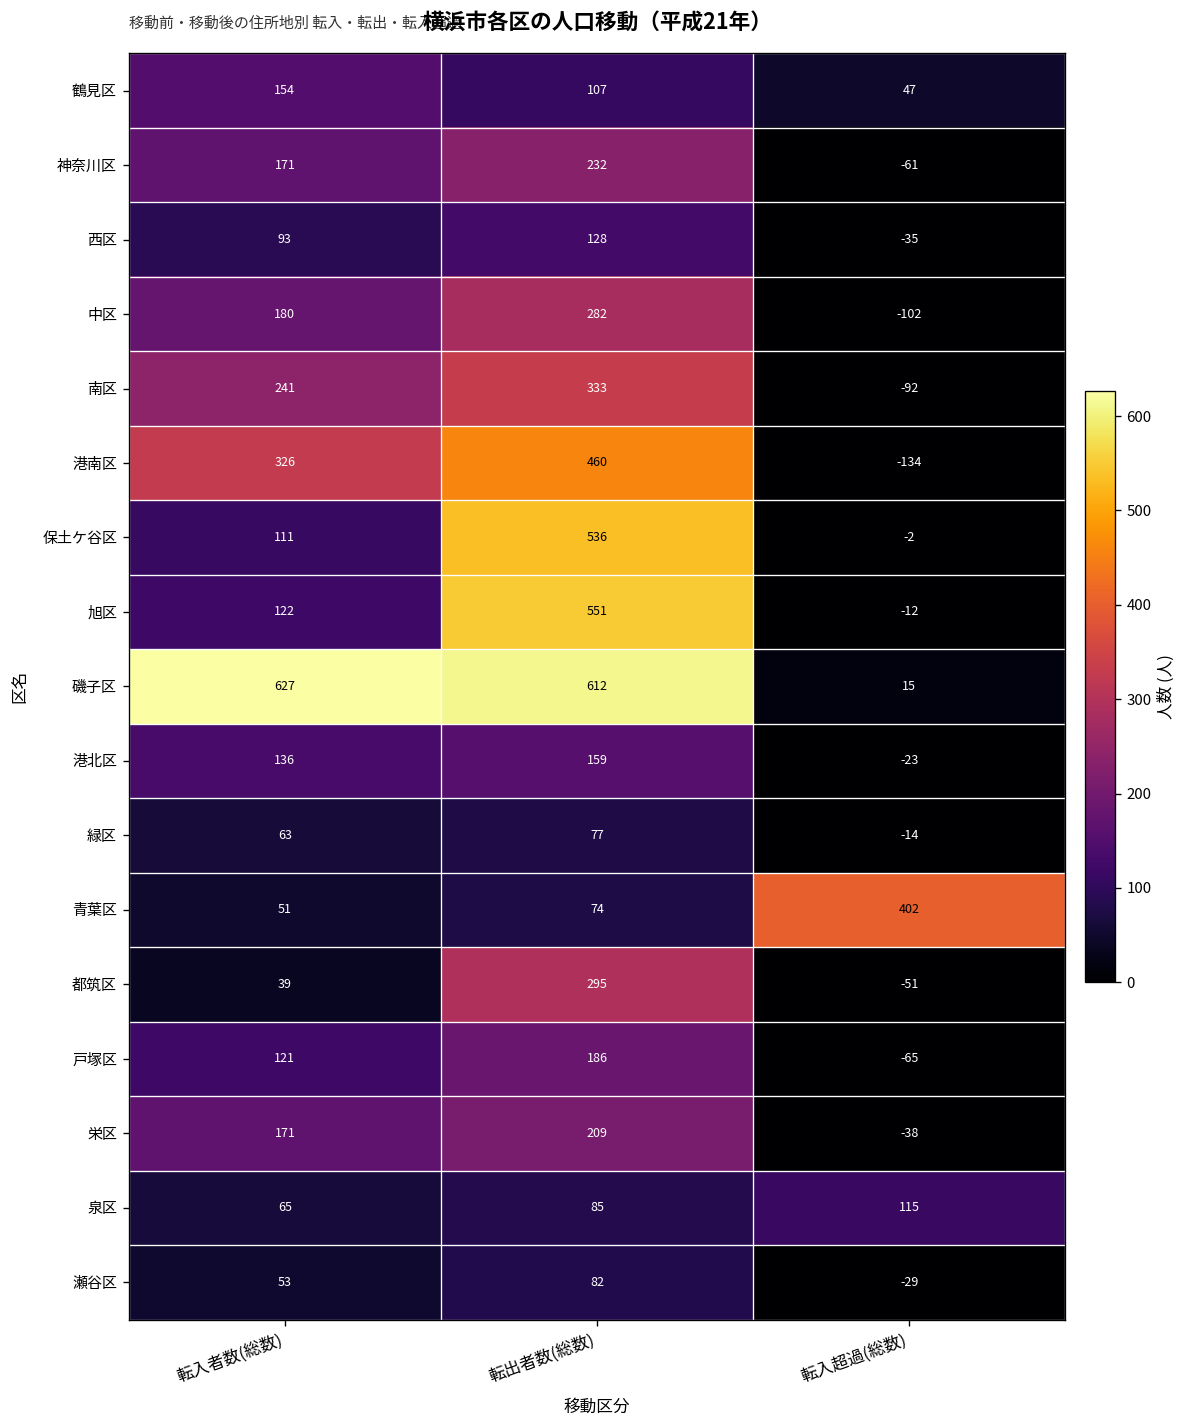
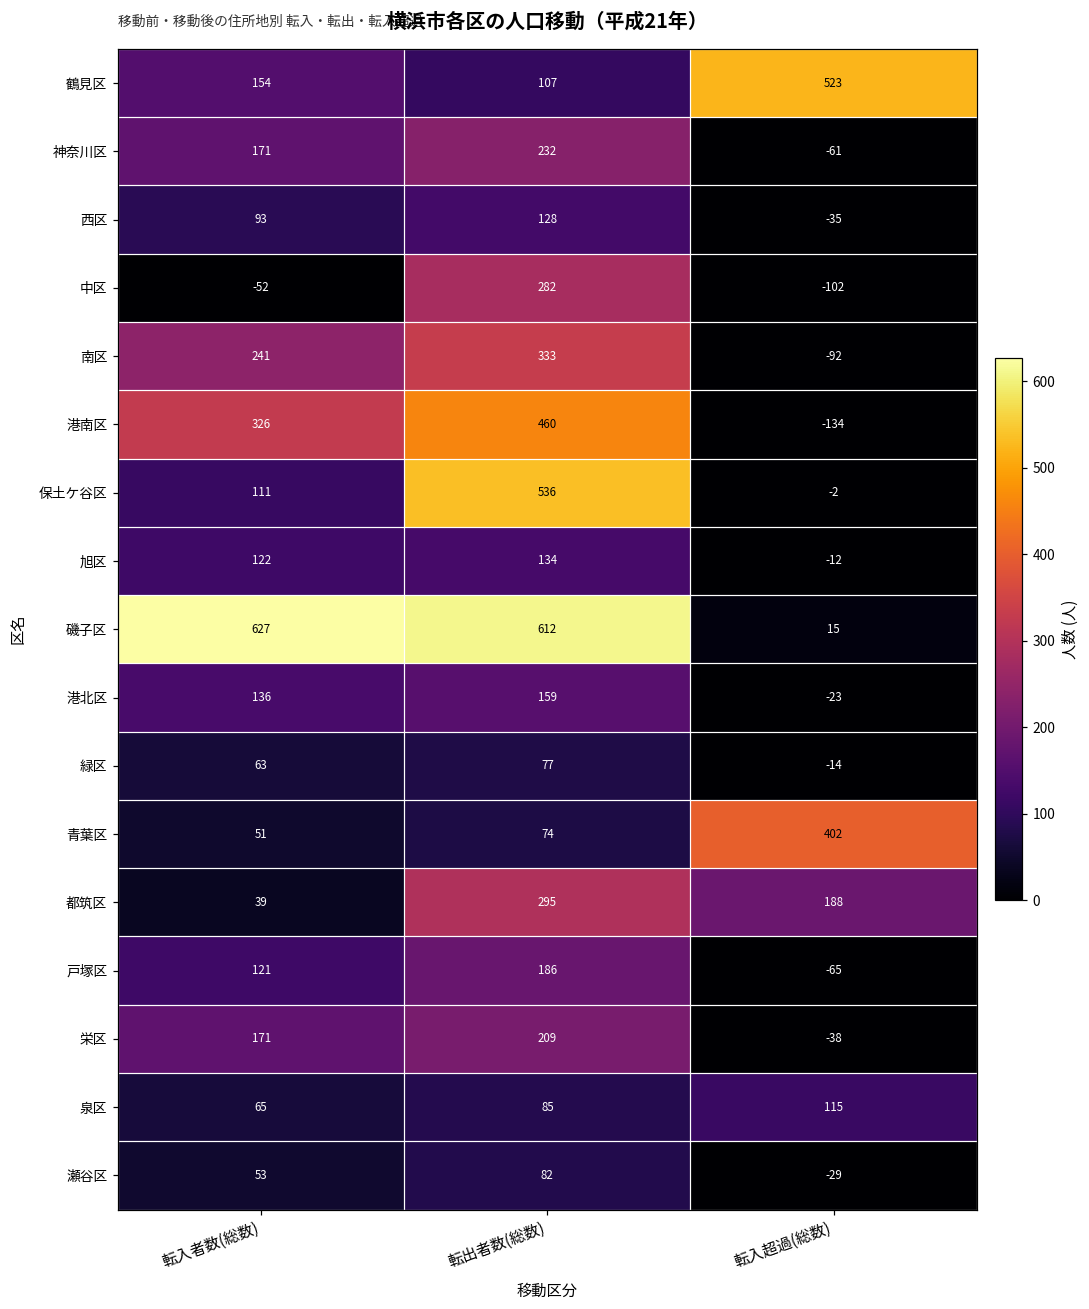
鶴見区, 転入超過(総数): 47 -> 523
中区, 転入者数(総数): 180 -> -52
旭区, 転出者数(総数): 551 -> 134
都筑区, 転入超過(総数): -51 -> 188
